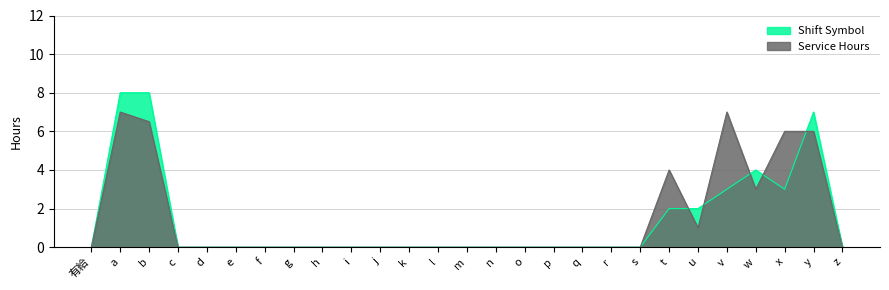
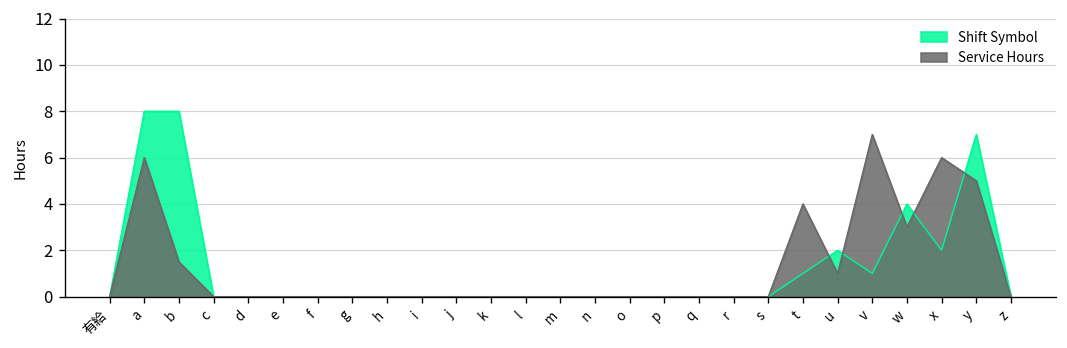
Service Hours, a: 7 -> 6
Service Hours, b: 6.5 -> 1.5
Shift Symbol, t: 2 -> 1
Shift Symbol, v: 3 -> 1
Shift Symbol, x: 3 -> 2
Service Hours, y: 6 -> 5
